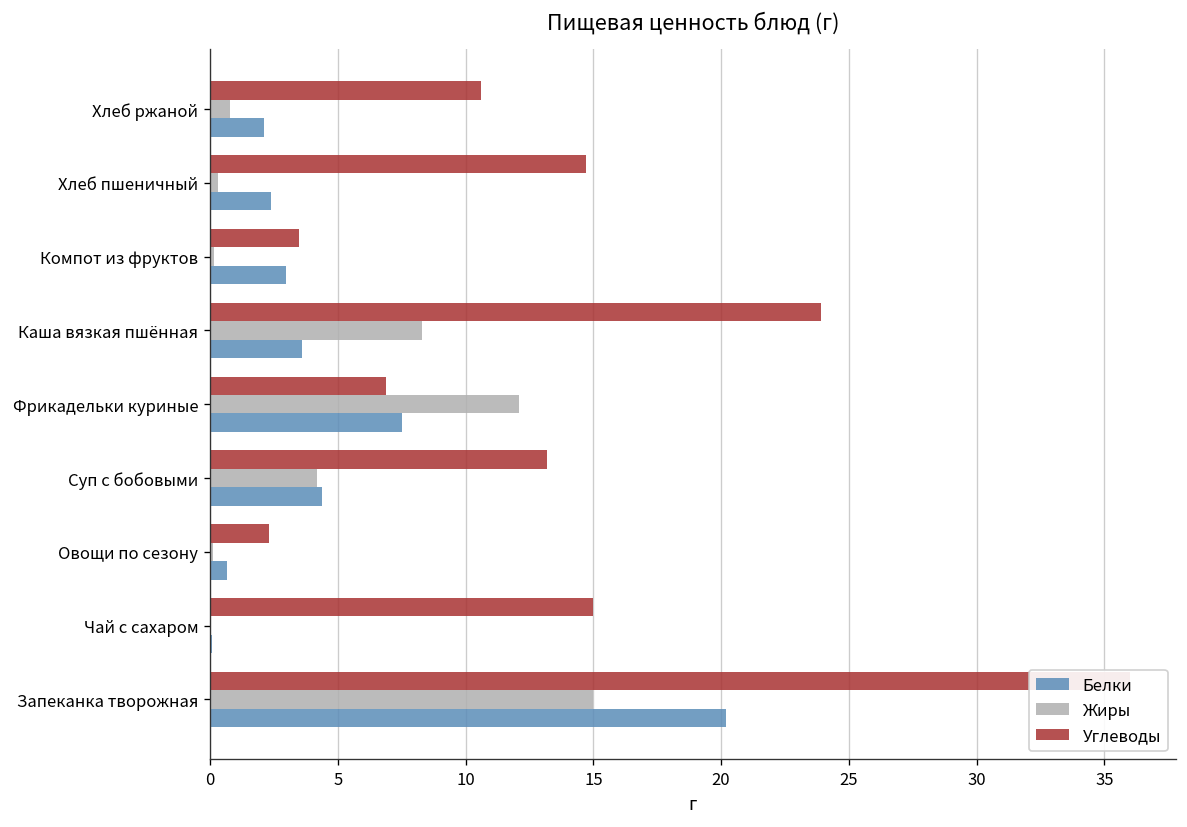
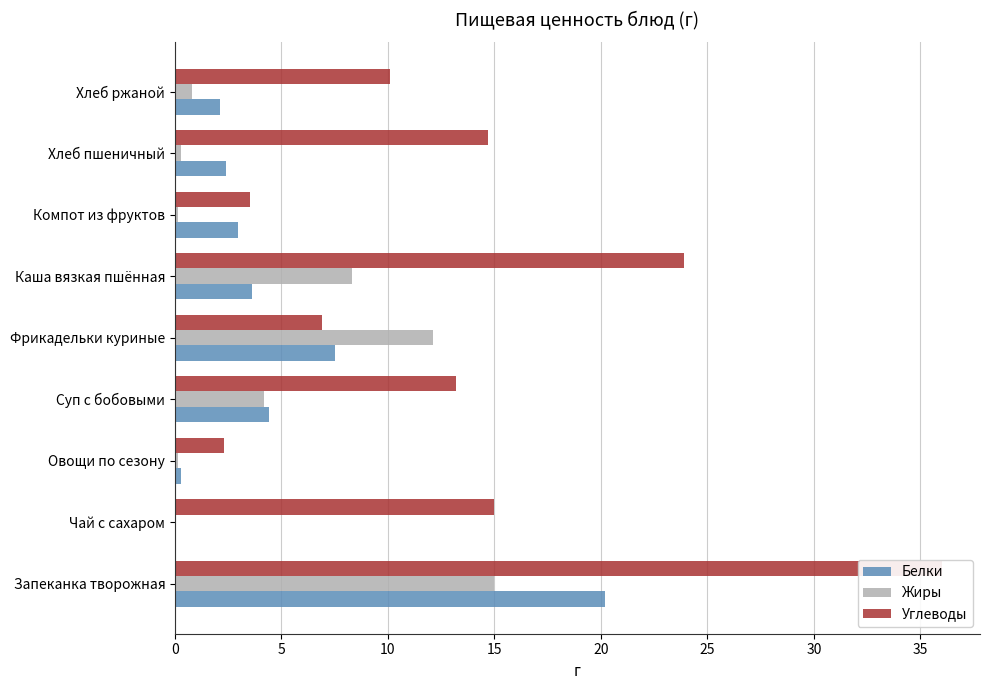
Углеводы, Хлеб ржаной: 10.6 -> 10.1
Белки, Овощи по сезону: 0.7 -> 0.3
